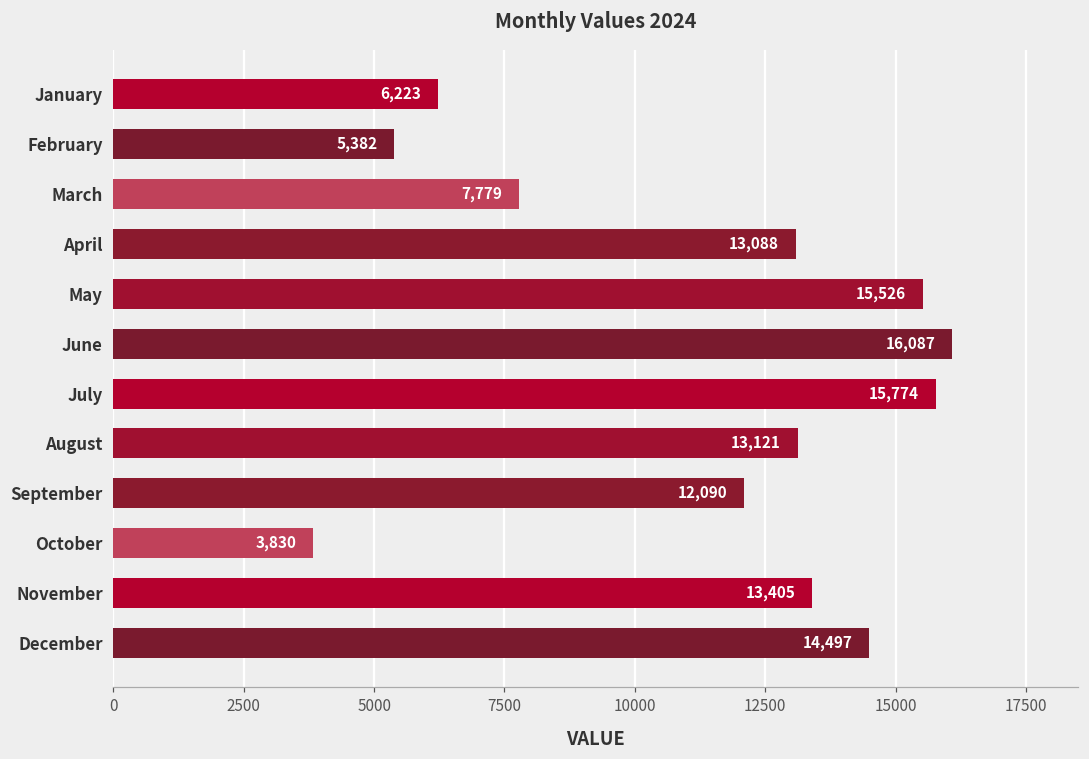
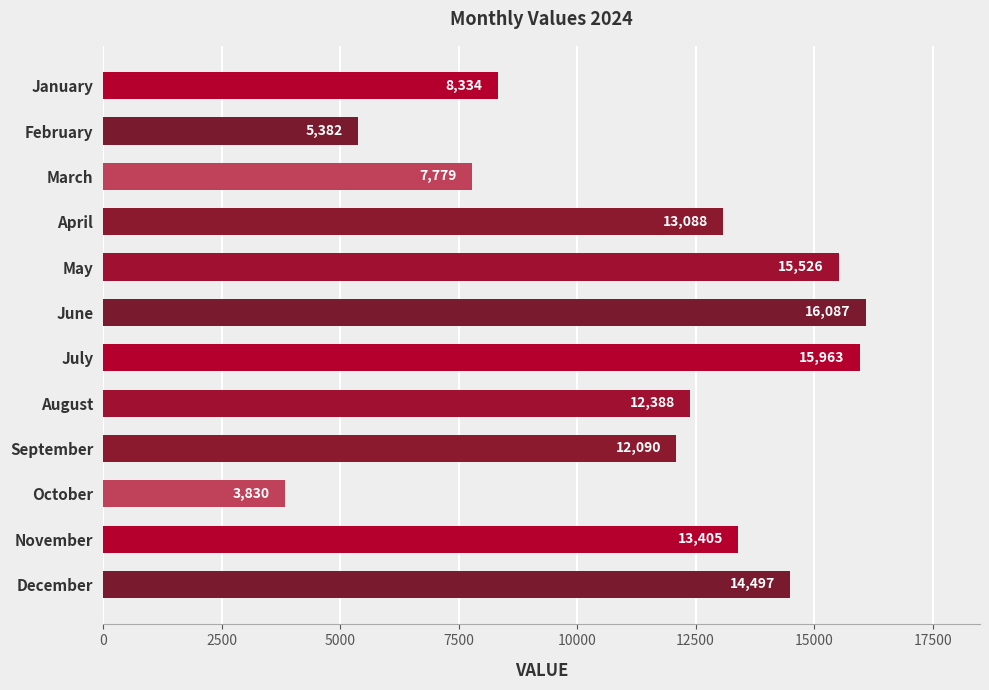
January: 6,223 -> 8,334
July: 15,774 -> 15,963
August: 13,121 -> 12,388
